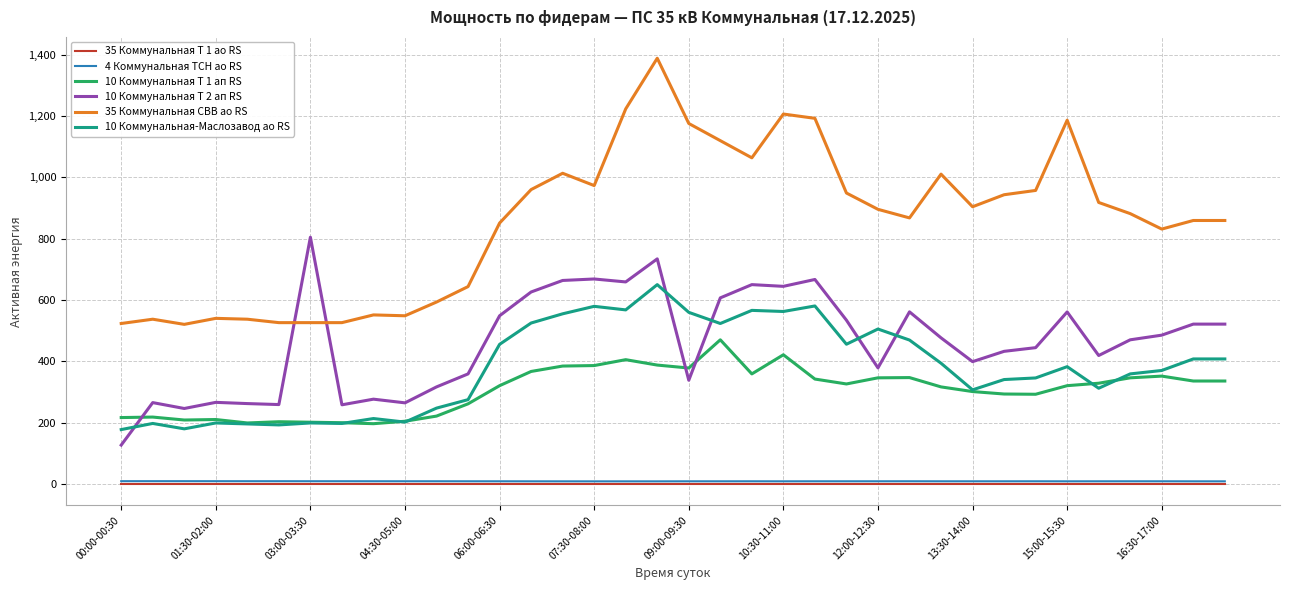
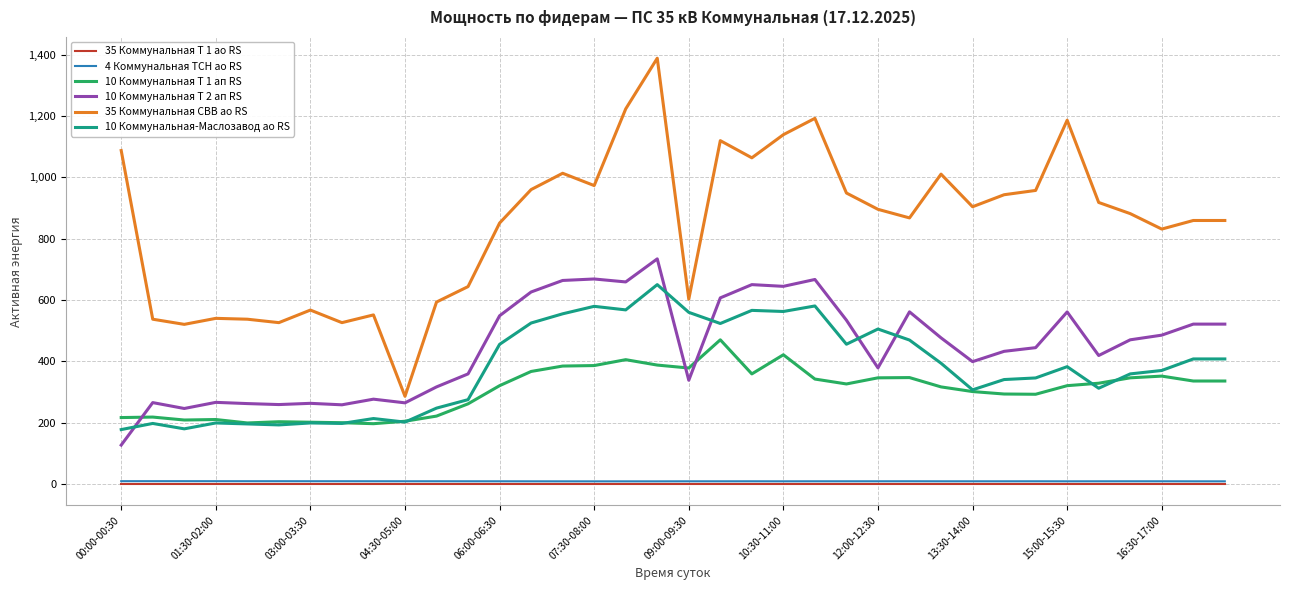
35 Коммунальная СВВ ао RS, 00:00-00:30: 520 -> 1,090
10 Коммунальная Т 2 ап RS, 03:00-03:30: 810 -> 260
35 Коммунальная СВВ ао RS, 03:00-03:30: 530 -> 570
35 Коммунальная СВВ ао RS, 04:30-05:00: 550 -> 290
35 Коммунальная СВВ ао RS, 09:00-09:30: 1,180 -> 600
35 Коммунальная СВВ ао RS, 10:30-11:00: 1,210 -> 1,140
